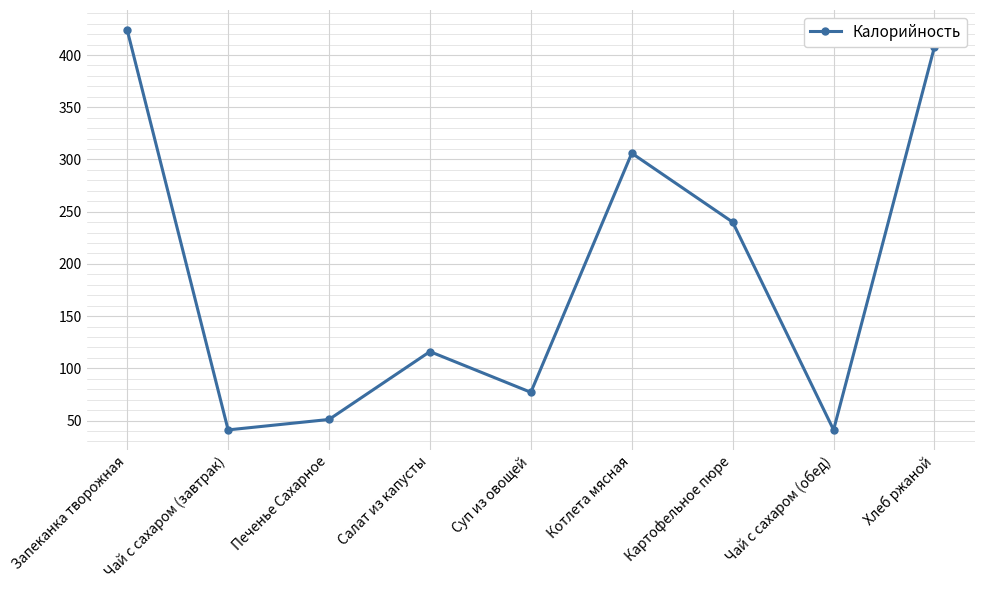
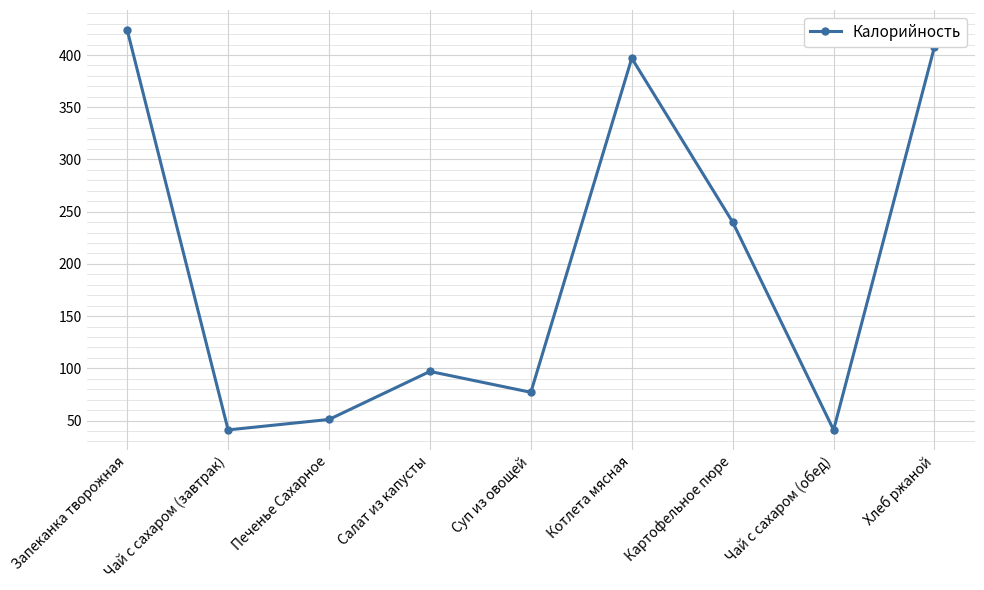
Салат из капусты: 116 -> 97
Котлета мясная: 306 -> 397
